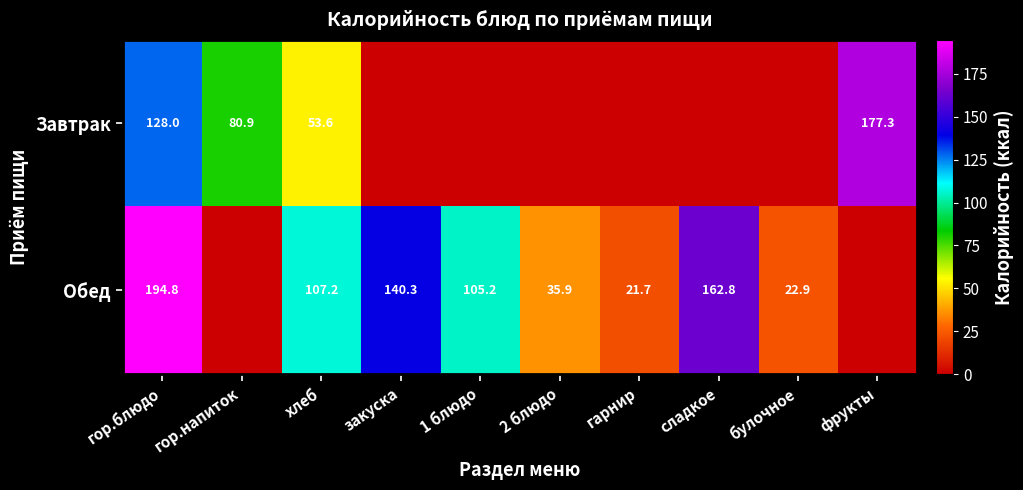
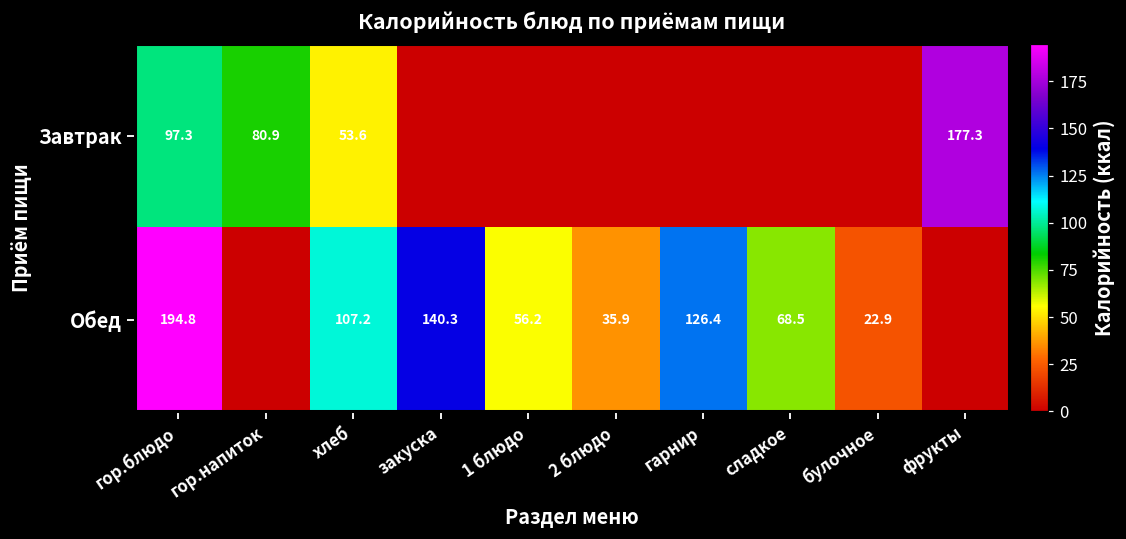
Завтрак, гор.блюдо: 128.0 -> 97.3
Обед, 1 блюдо: 105.2 -> 56.2
Обед, гарнир: 21.7 -> 126.4
Обед, сладкое: 162.8 -> 68.5
